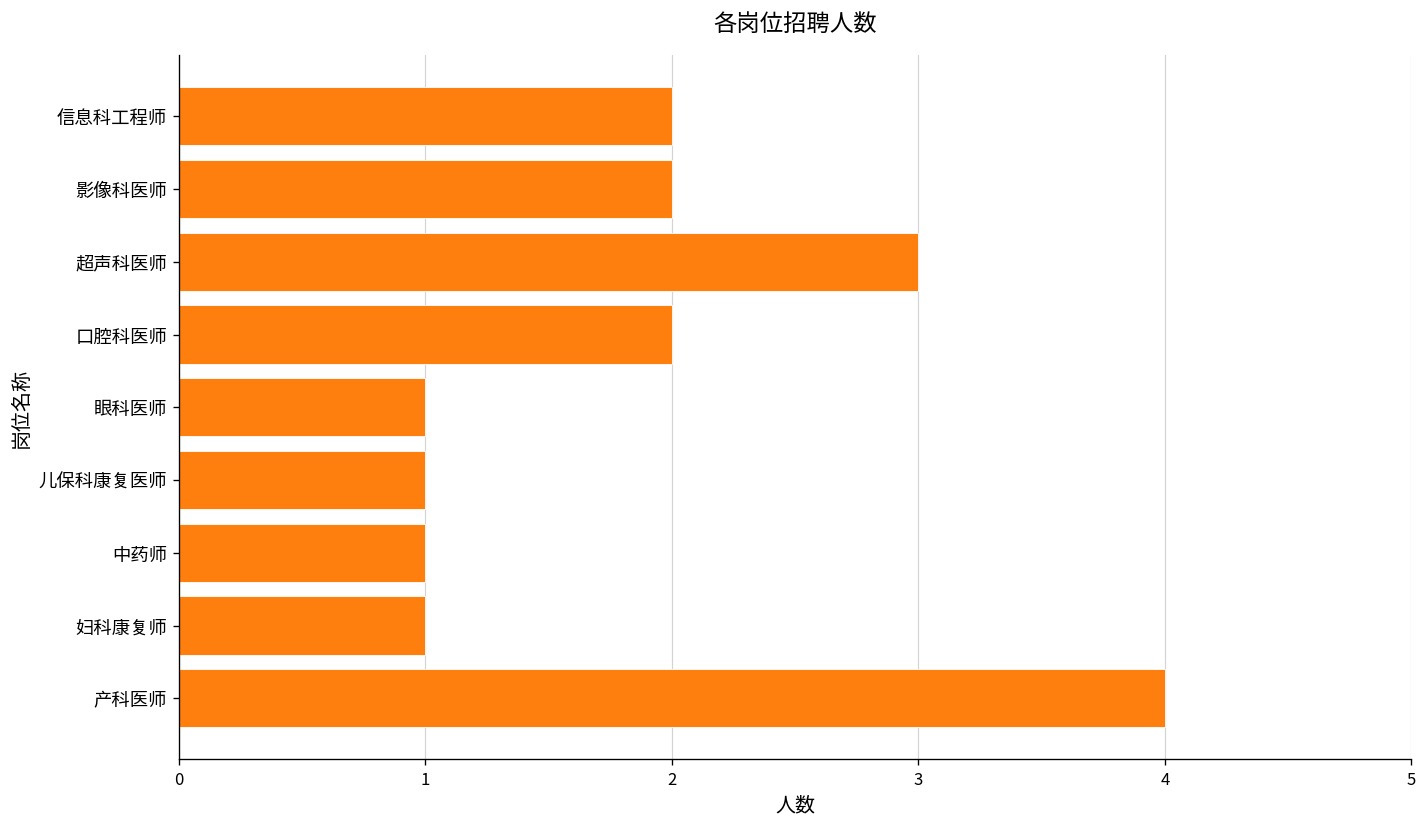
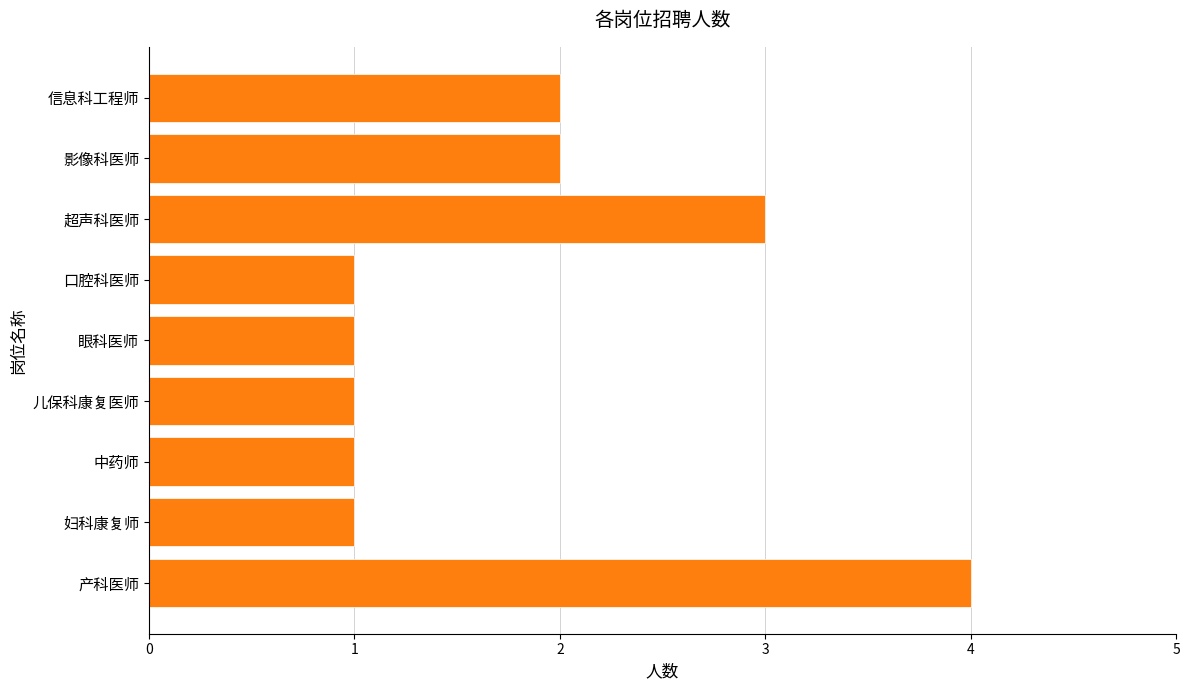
口腔科医师: 2 -> 1
